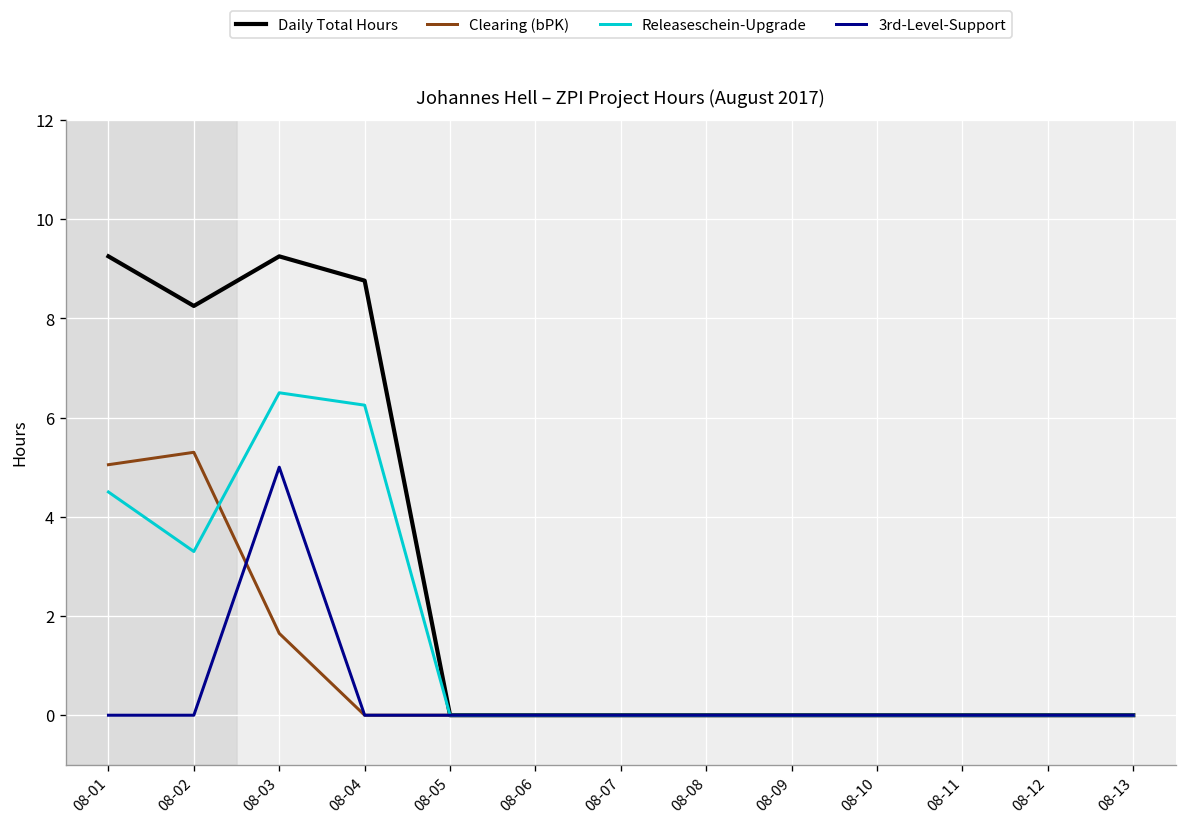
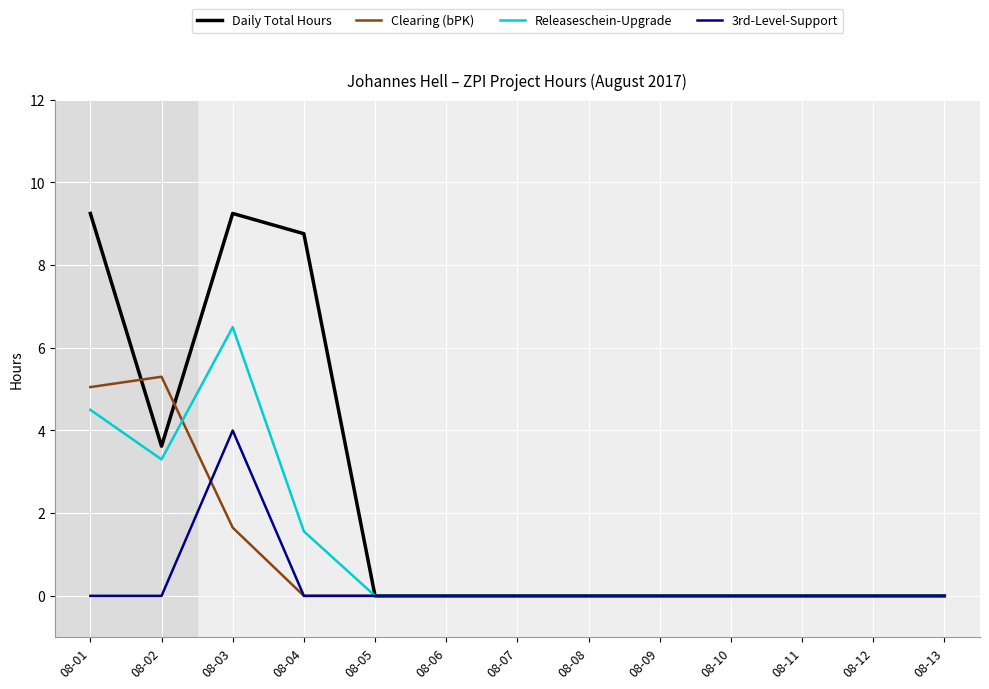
Daily Total Hours, 08-02: 8.3 -> 3.6
3rd-Level-Support, 08-03: 5 -> 4
Releaseschein-Upgrade, 08-04: 6.3 -> 1.6
